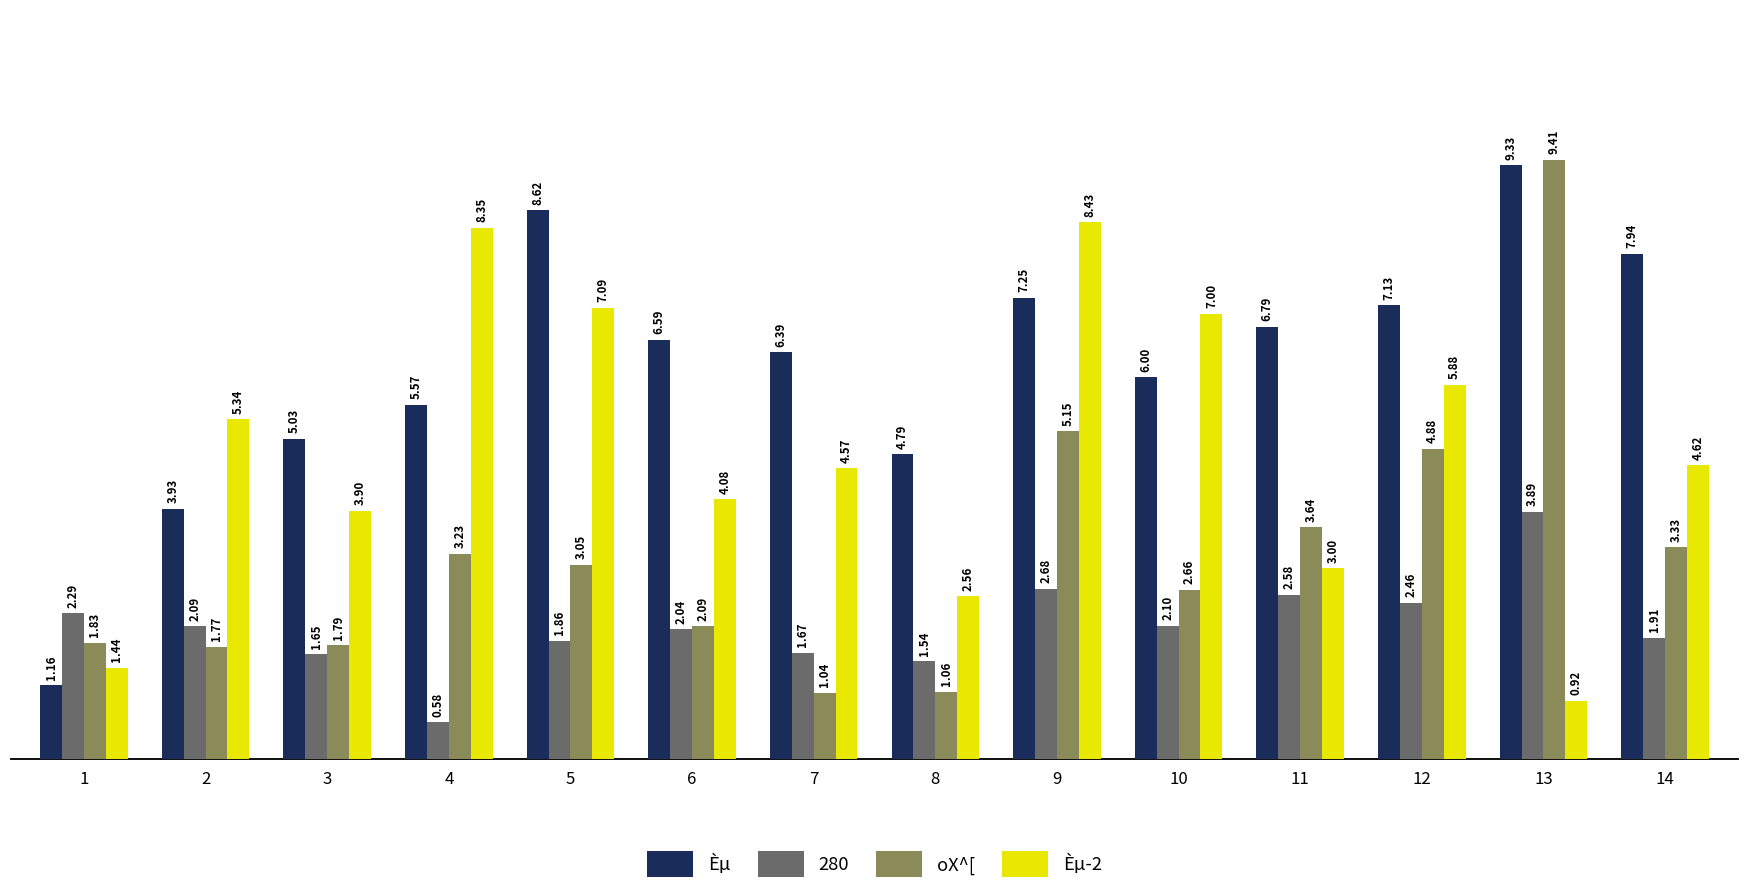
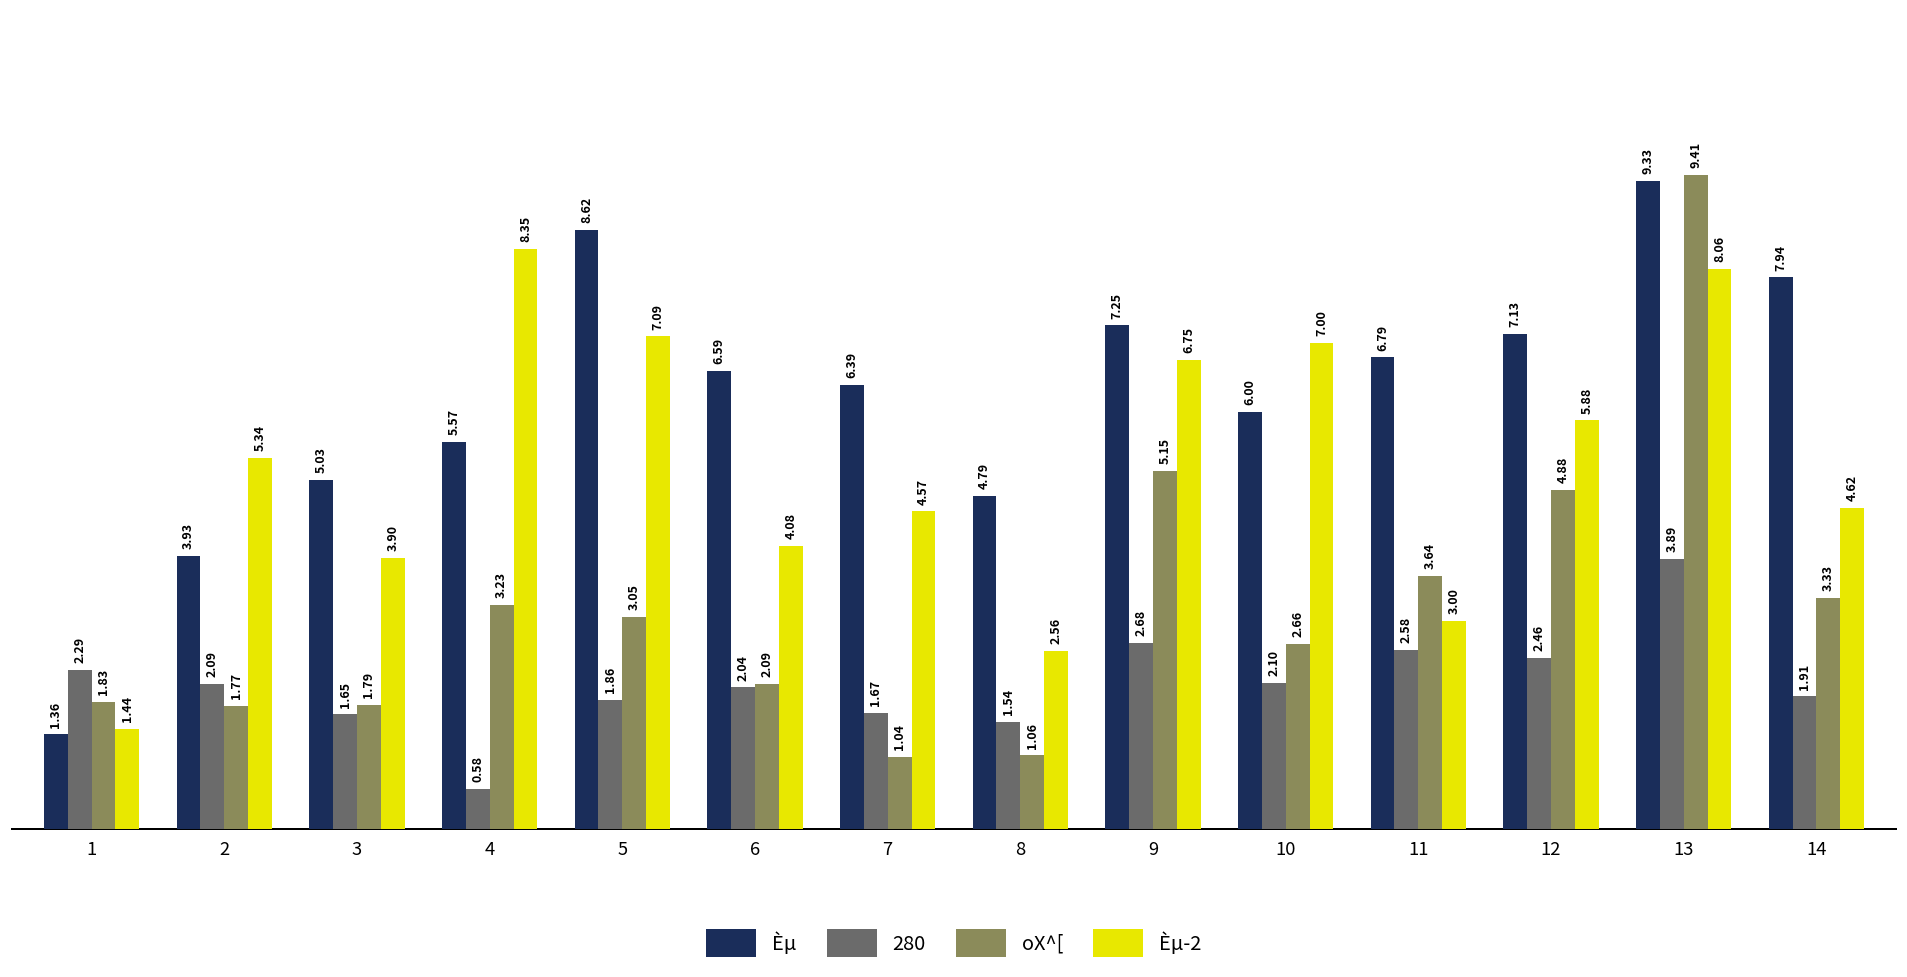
Èµ, 1: 1.16 -> 1.36
Èµ-2, 9: 8.43 -> 6.75
Èµ-2, 13: 0.92 -> 8.06
